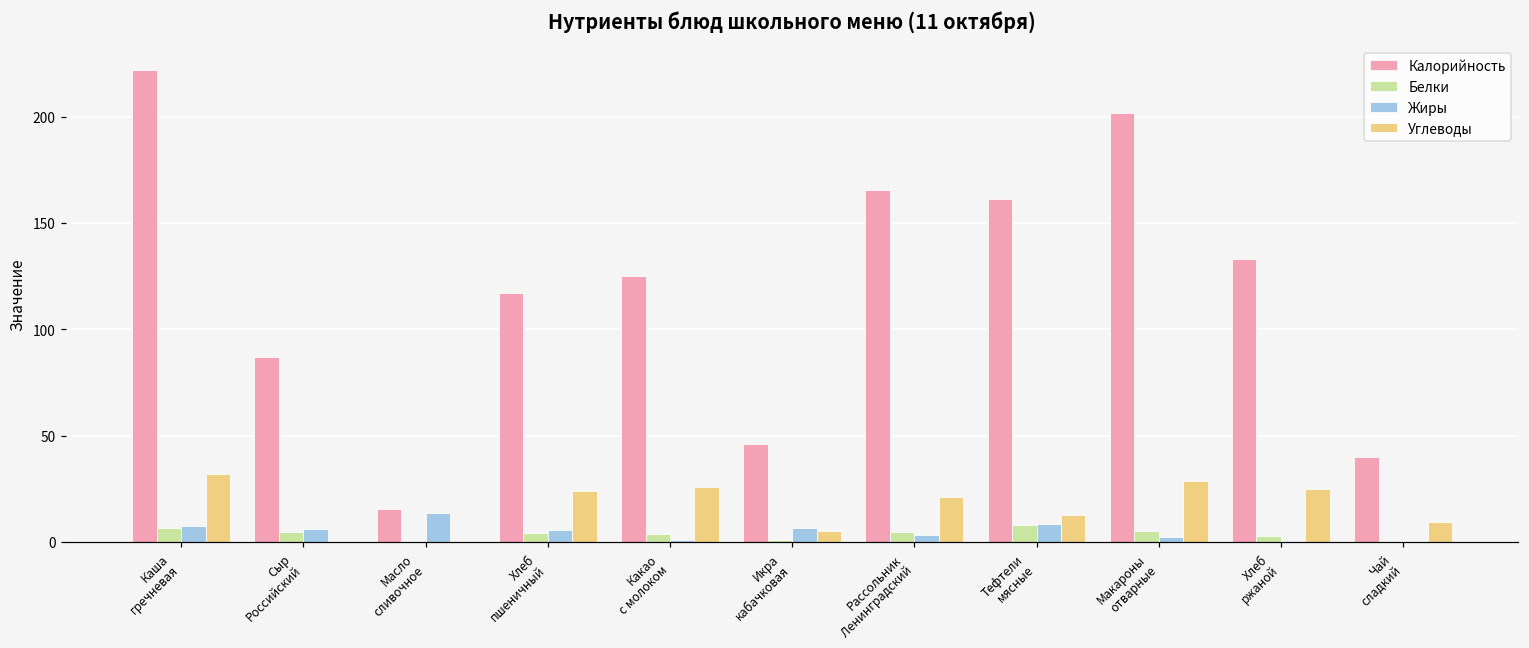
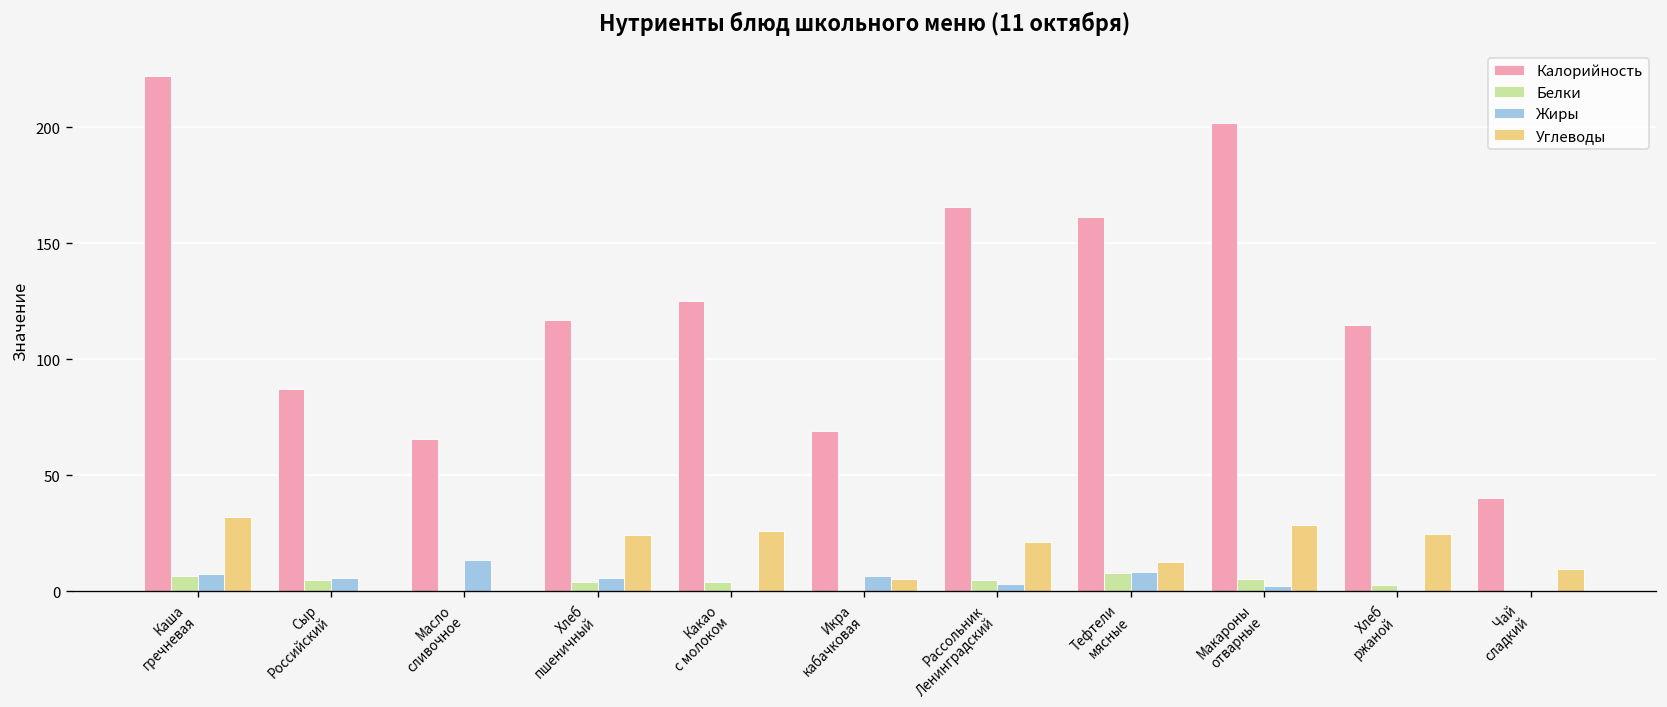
Калорийность, Масло сливочное: 16 -> 66
Калорийность, Икра кабачковая: 46 -> 69
Калорийность, Хлеб ржаной: 133 -> 115
